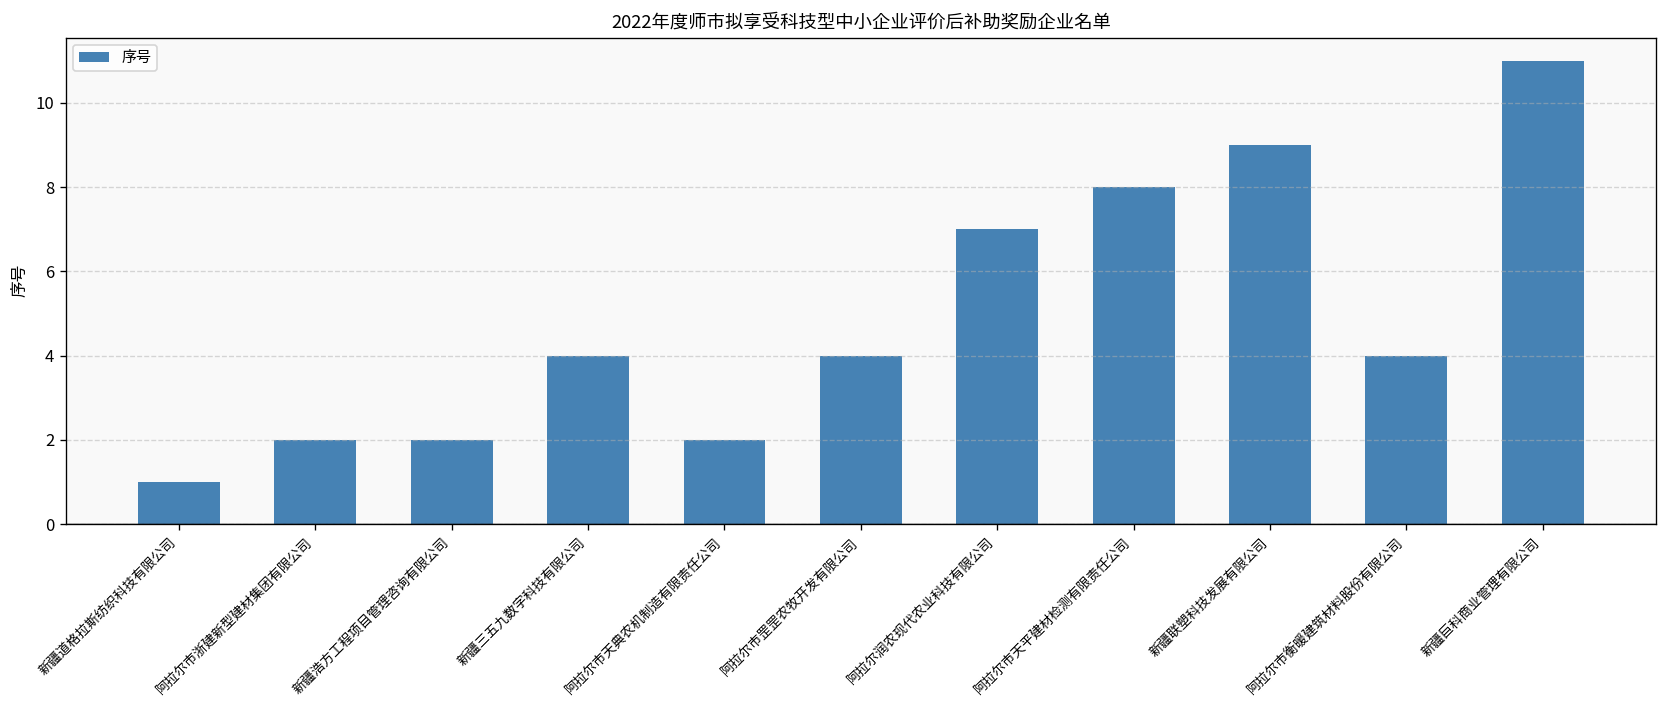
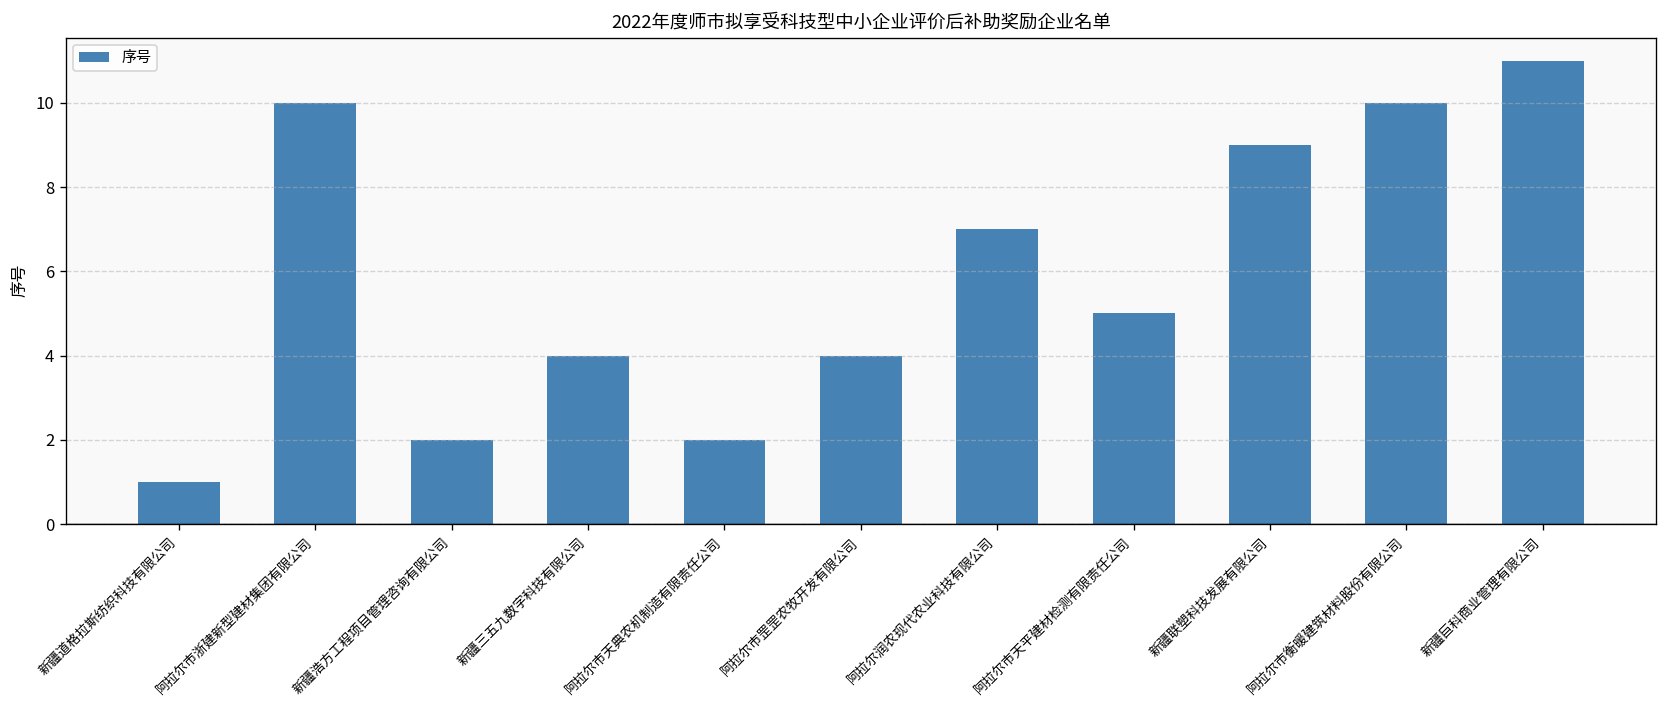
阿拉尔市浙建新型建材集团有限公司: 2 -> 10
阿拉尔市天平建材检测有限责任公司: 8 -> 5
阿拉尔市衡暖建筑材料股份有限公司: 4 -> 10
